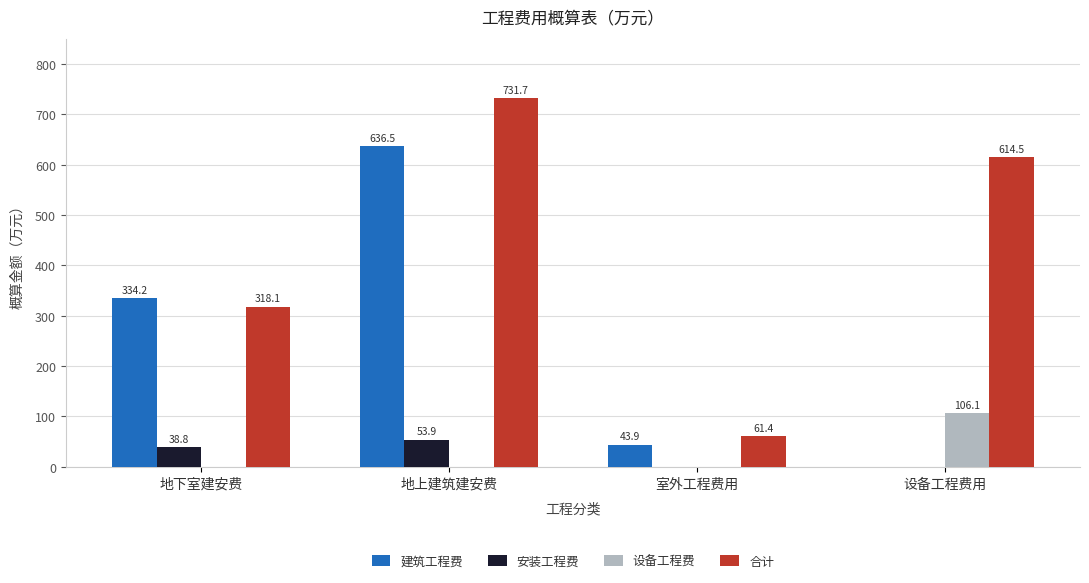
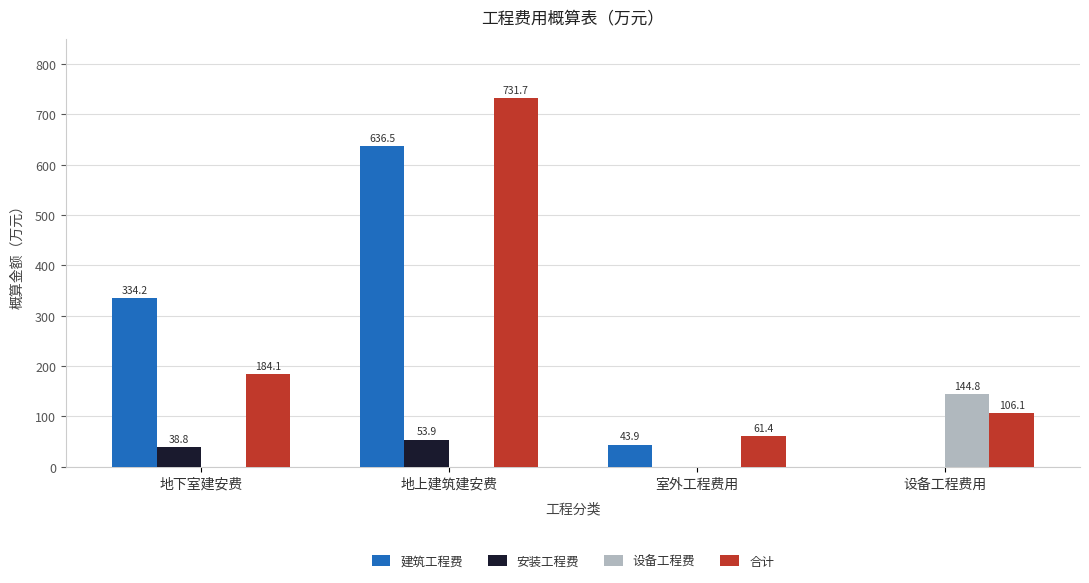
合计, 地下室建安费: 318.1 -> 184.1
设备工程费, 设备工程费用: 106.1 -> 144.8
合计, 设备工程费用: 614.5 -> 106.1
